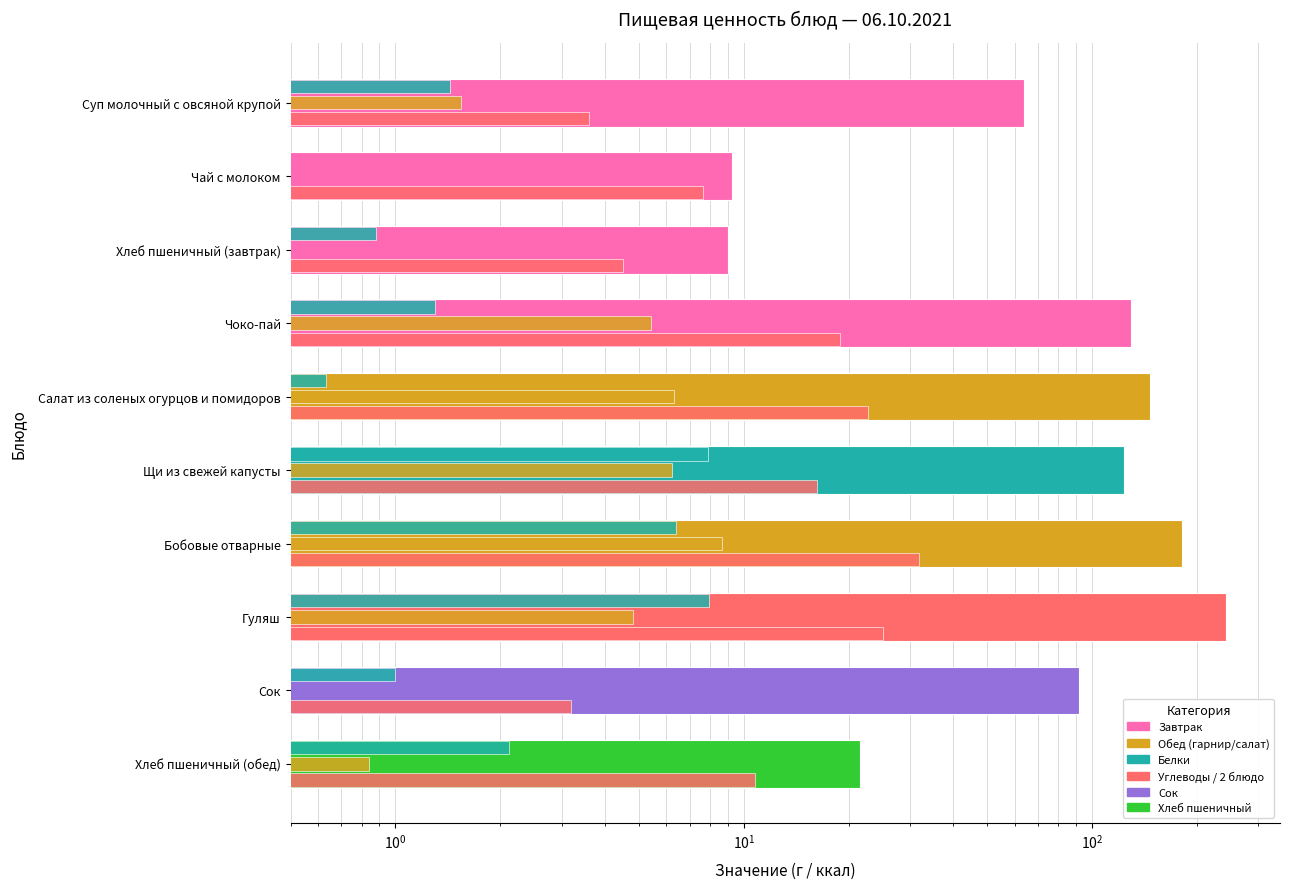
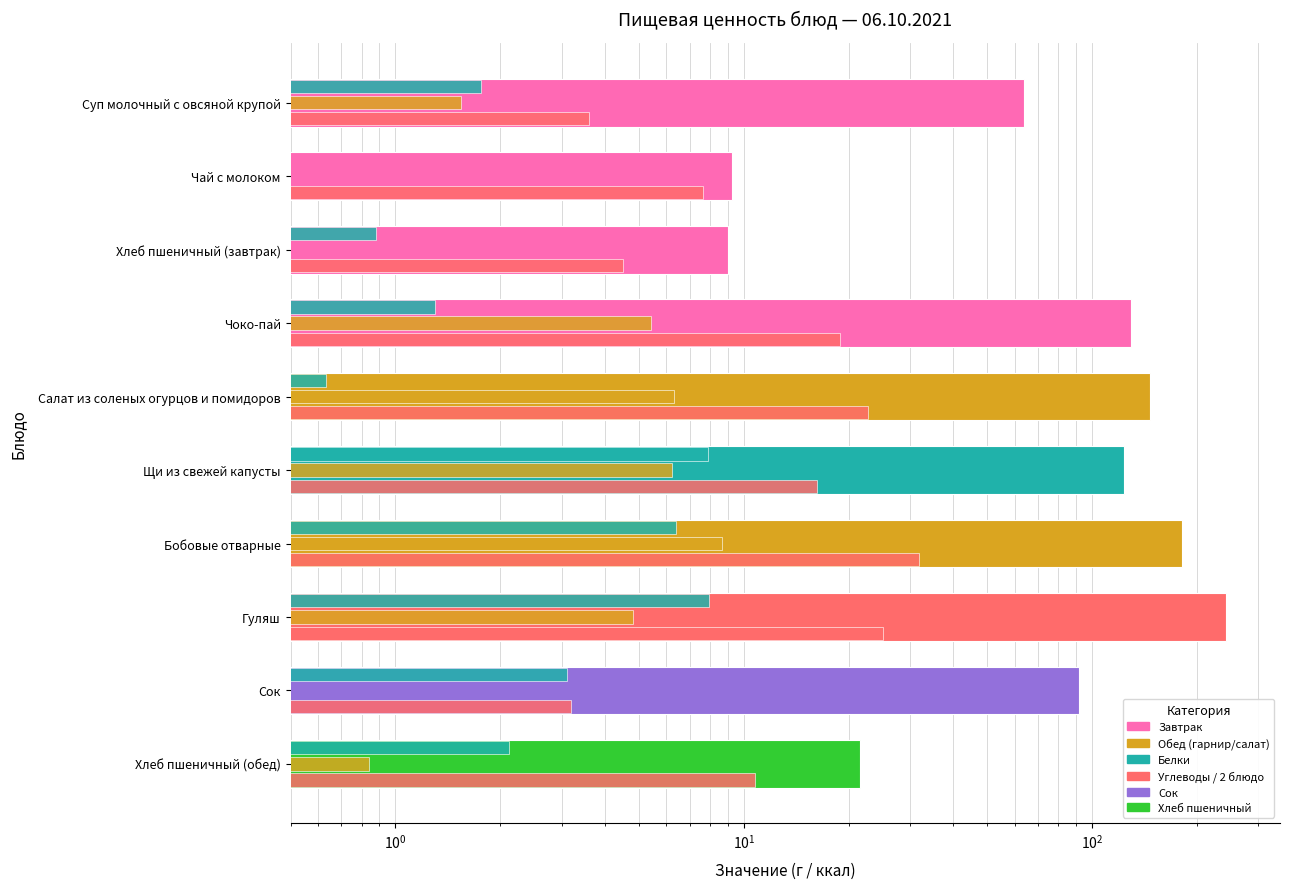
Белки, Суп молочный с овсяной крупой: 1.43 -> 1.8
Белки, Сок: 1.0 -> 3.1
